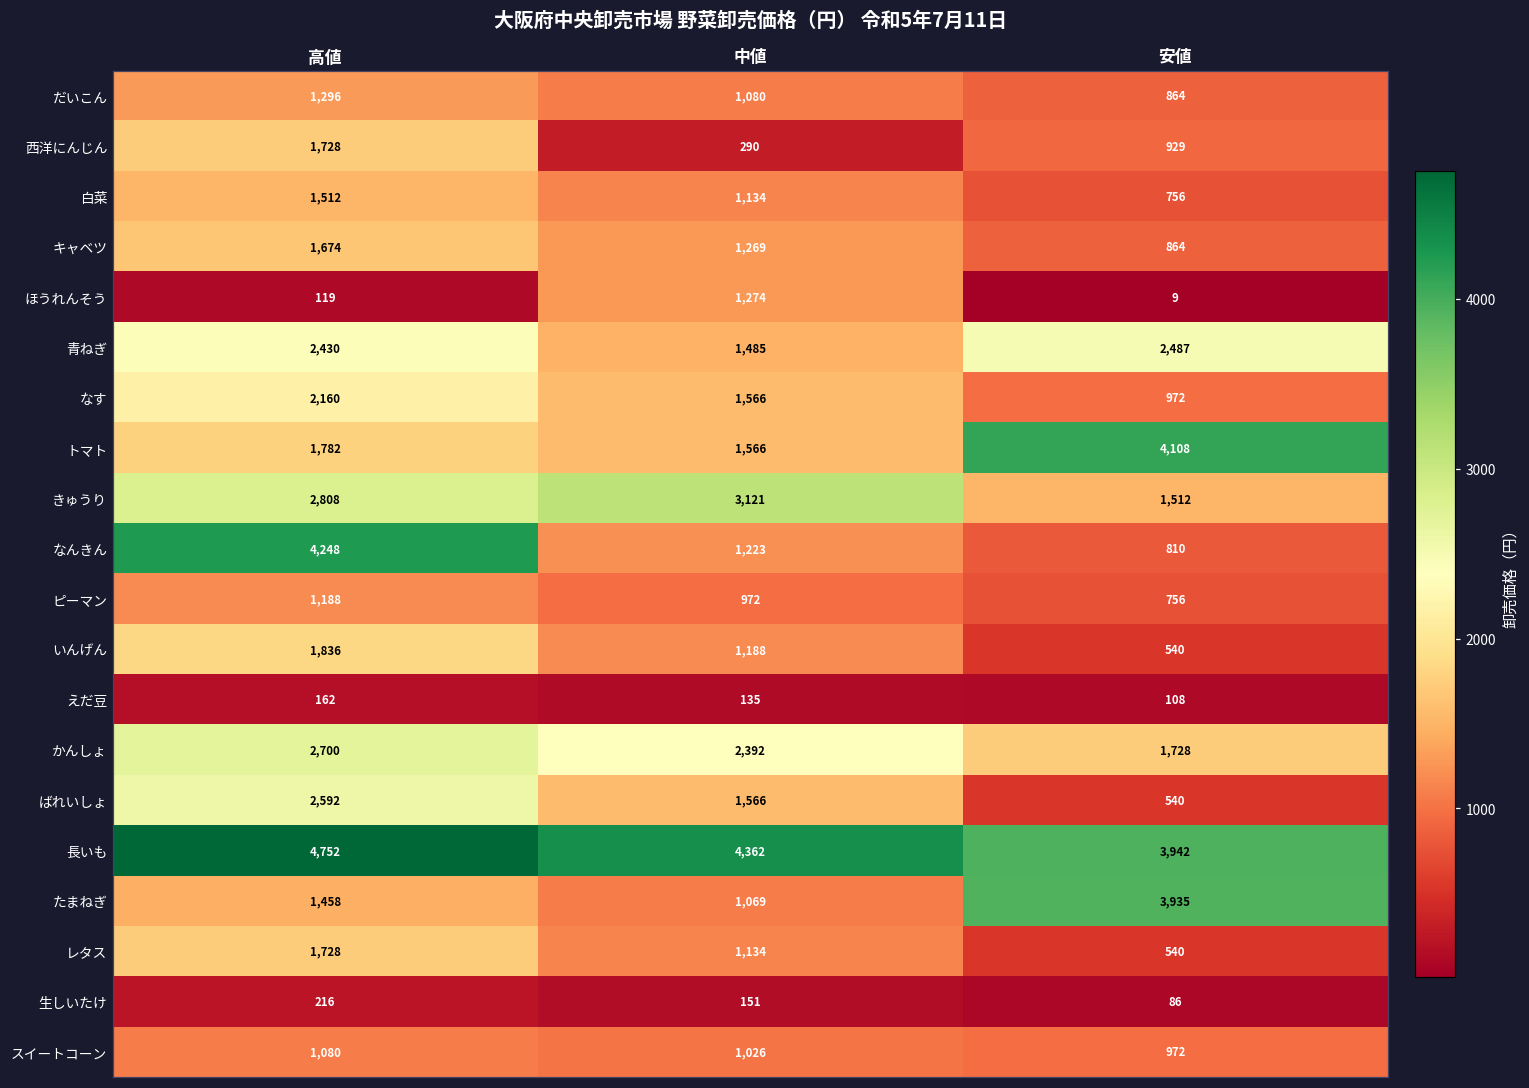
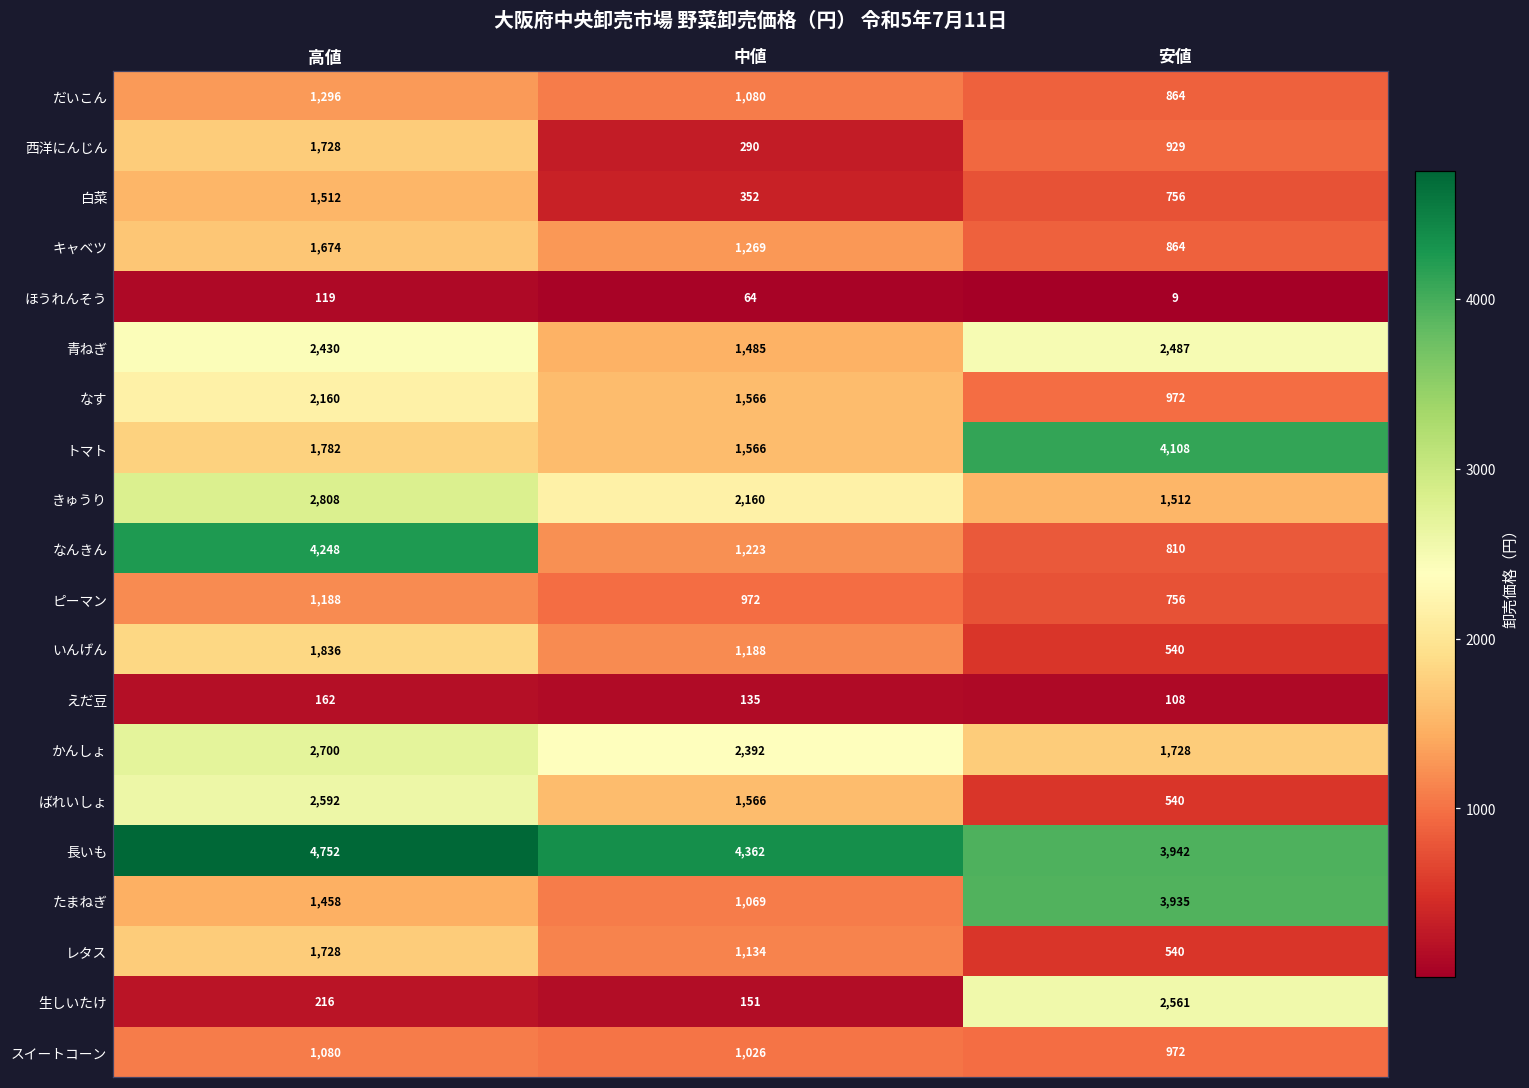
白菜, 中値: 1,134 -> 352
ほうれんそう, 中値: 1,274 -> 64
きゅうり, 中値: 3,121 -> 2,160
生しいたけ, 安値: 86 -> 2,561
